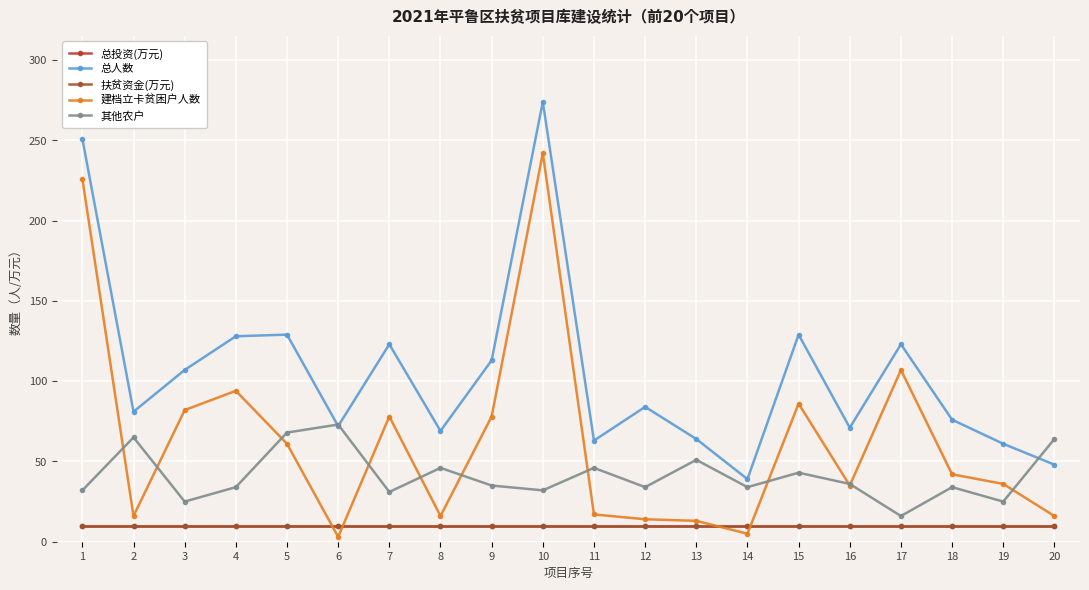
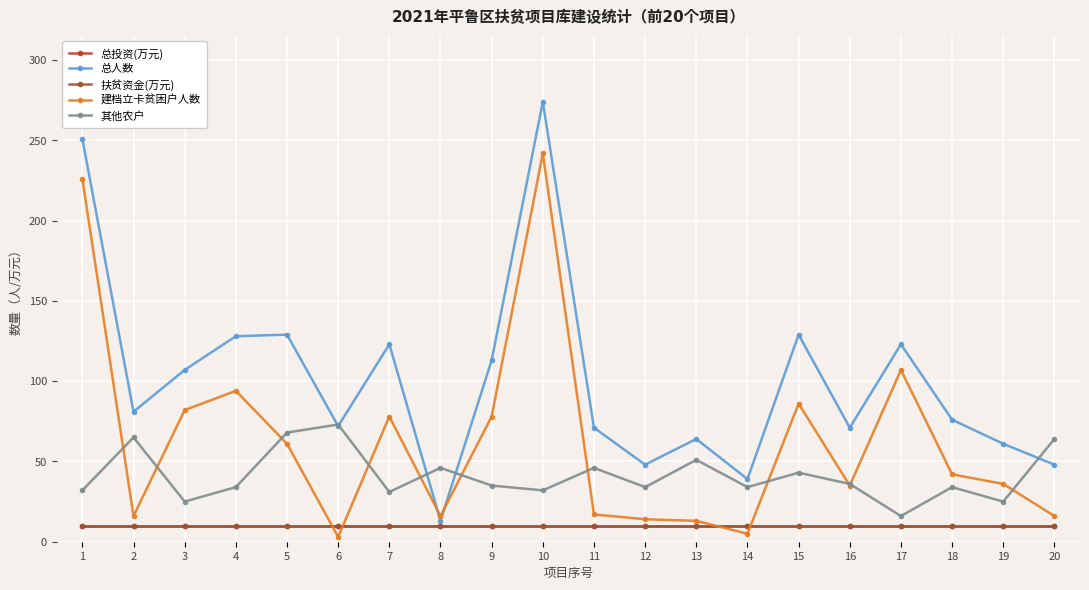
总人数, 8: 69 -> 13
总人数, 11: 63 -> 71
总人数, 12: 84 -> 48
